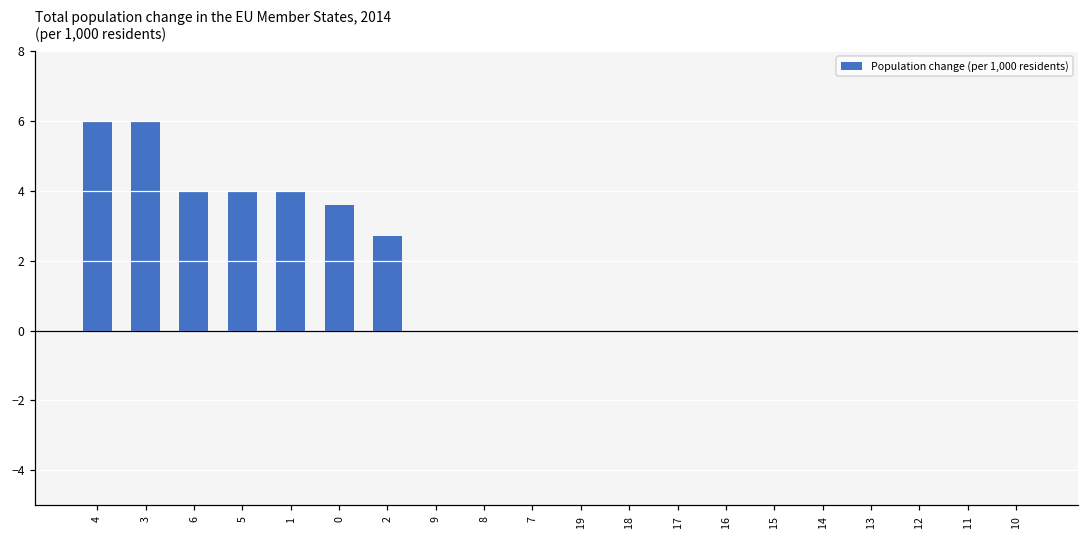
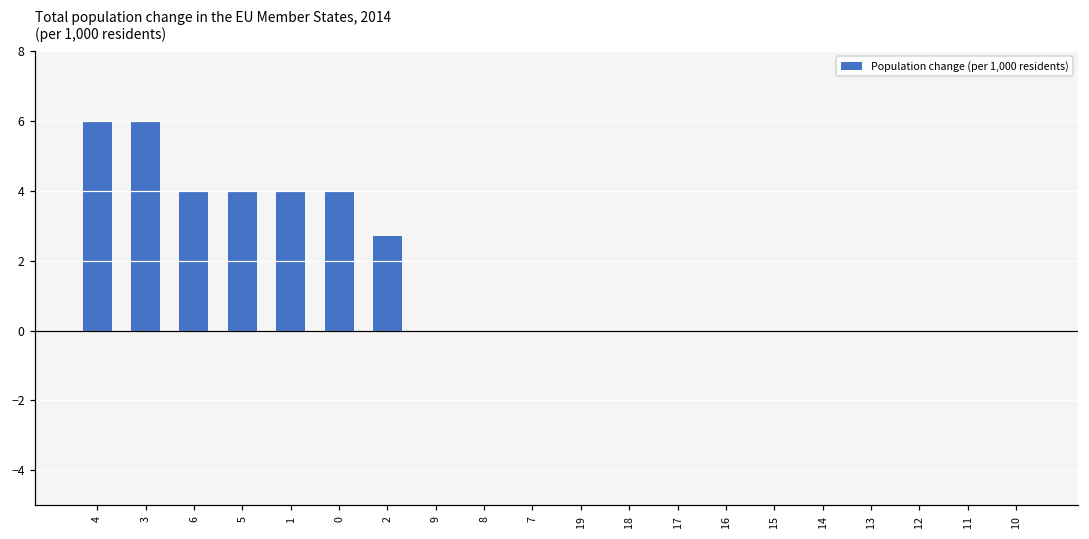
0: 3.6 -> 4.0
